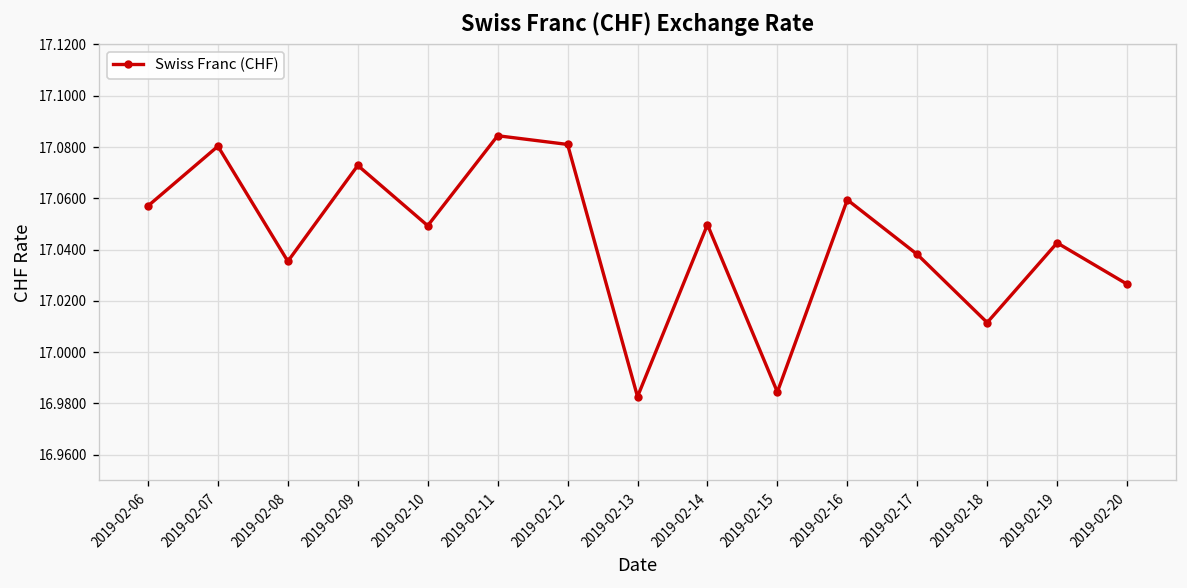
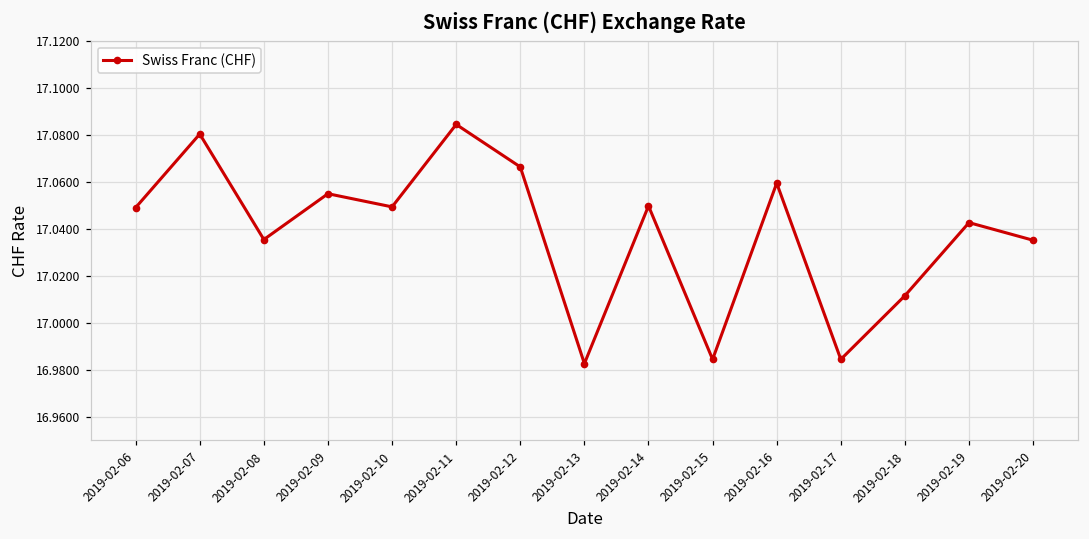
2019-02-06: 17.057 -> 17.049
2019-02-09: 17.073 -> 17.055
2019-02-12: 17.081 -> 17.066
2019-02-17: 17.038 -> 16.984
2019-02-20: 17.027 -> 17.035
